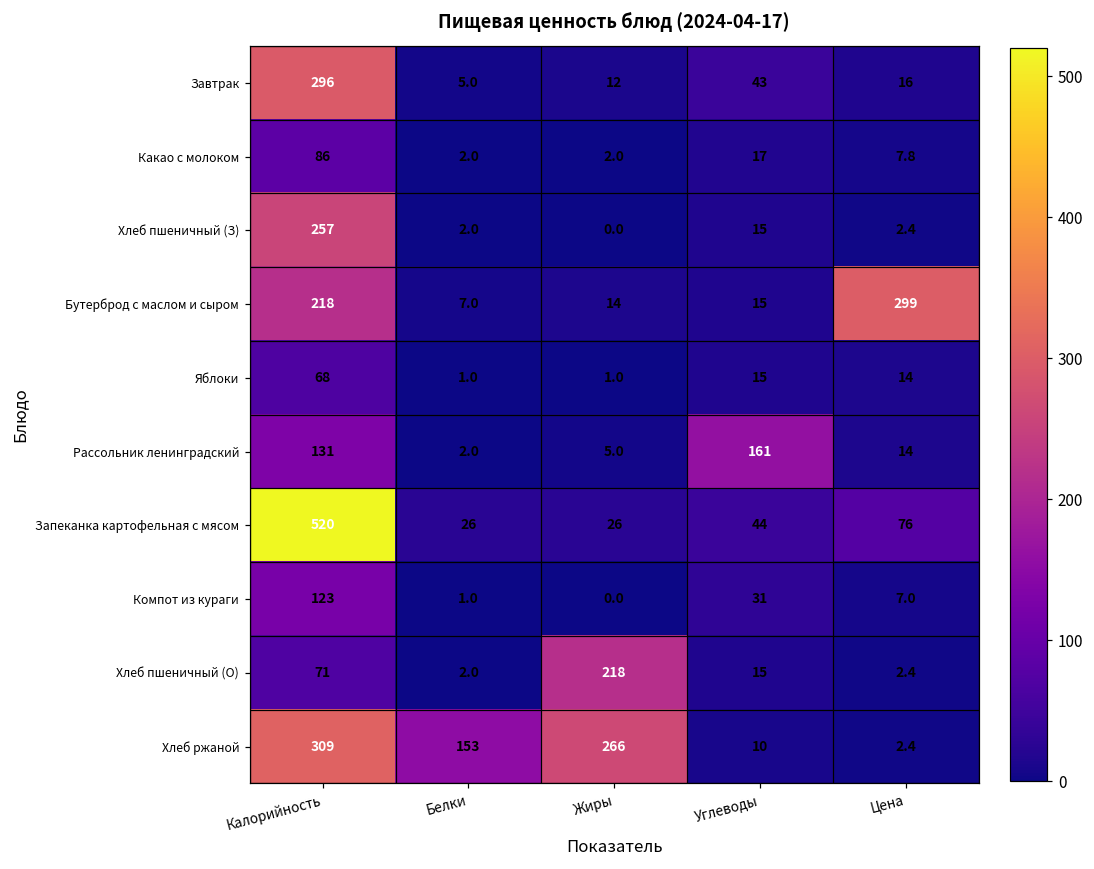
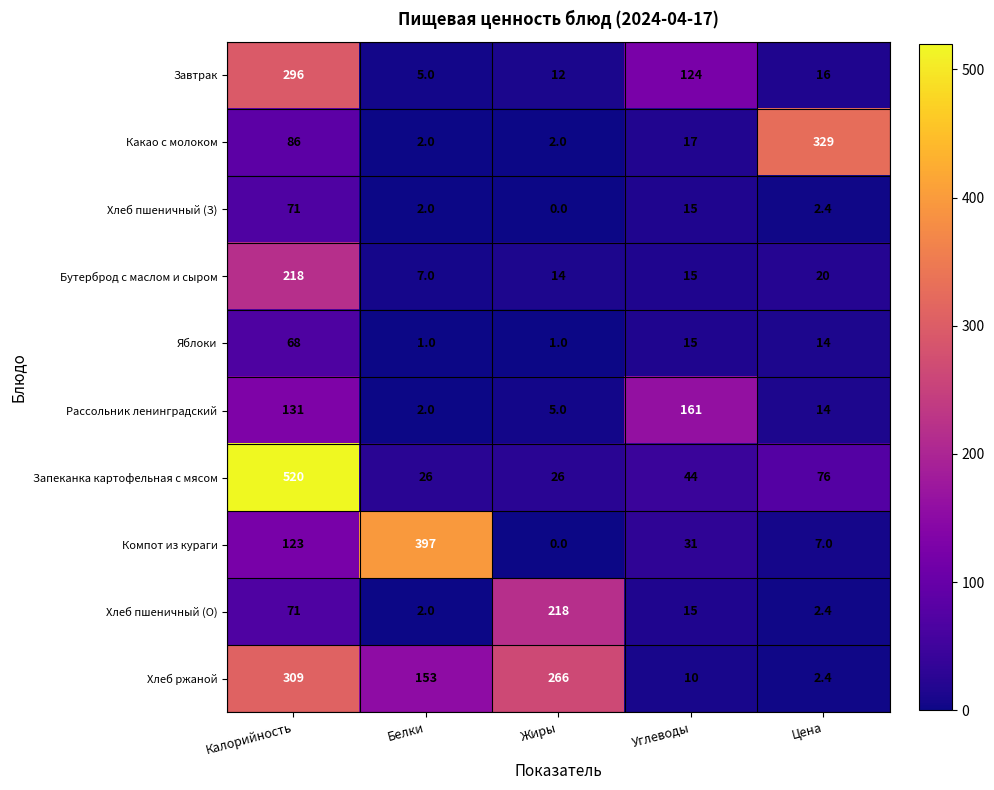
Завтрак, Углеводы: 43 -> 124
Какао с молоком, Цена: 7.8 -> 329
Хлеб пшеничный (З), Калорийность: 257 -> 71
Бутерброд с маслом и сыром, Цена: 299 -> 20
Компот из кураги, Белки: 1.0 -> 397
